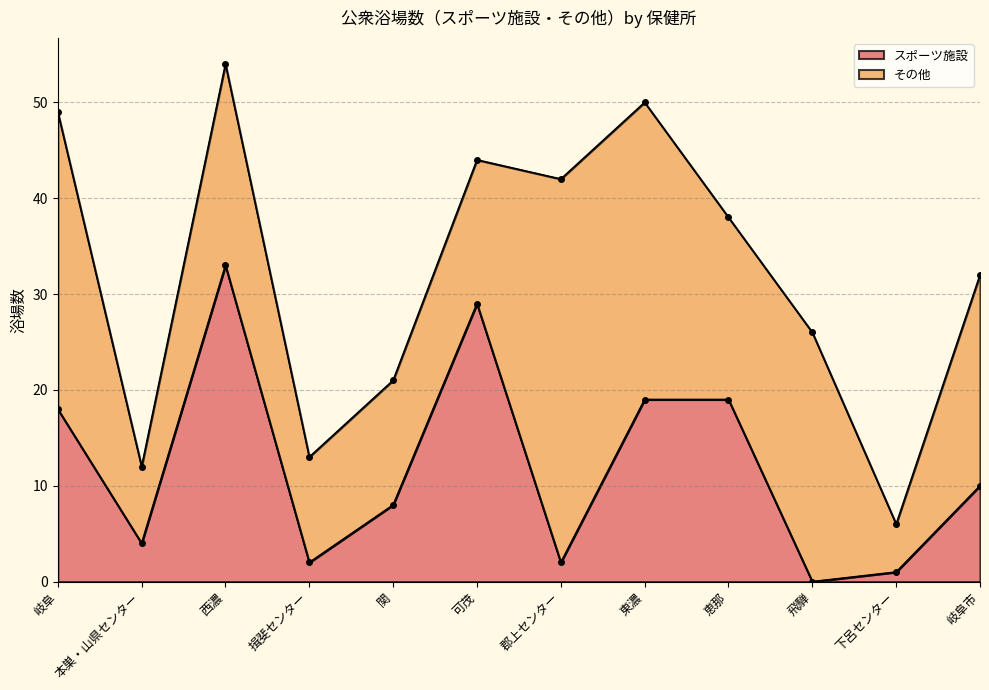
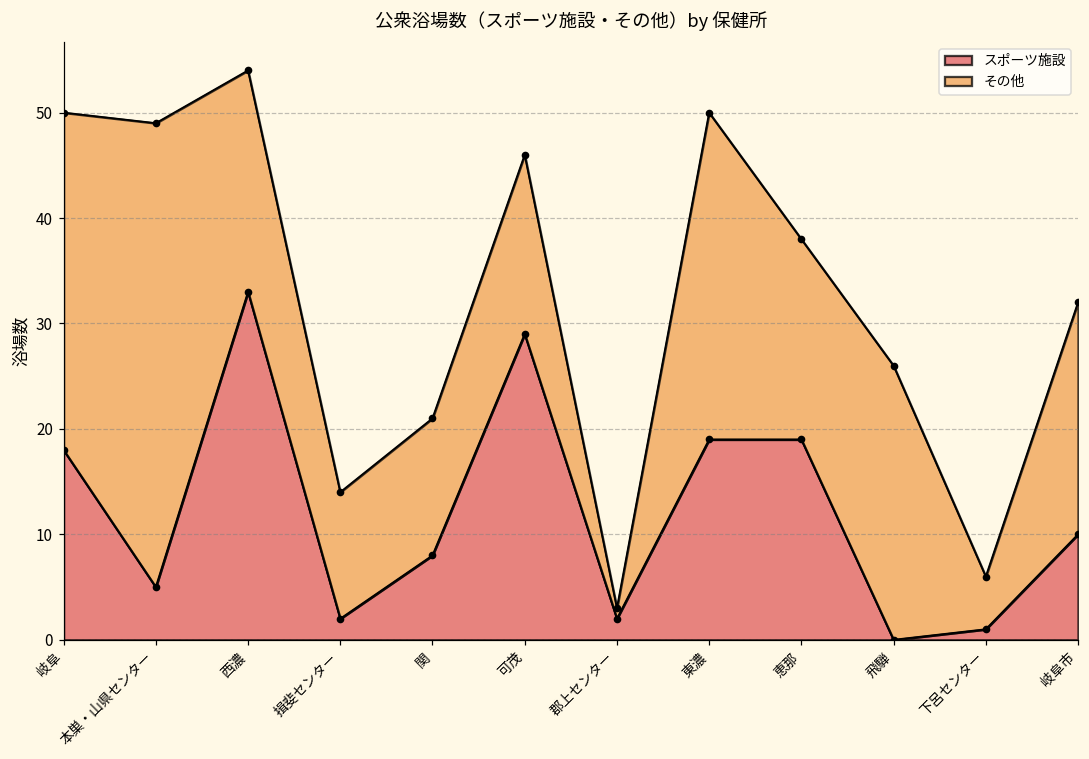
その他, 岐阜: 31 -> 32
スポーツ施設, 本巣・山県センター: 4 -> 5
その他, 本巣・山県センター: 8 -> 44
その他, 揖斐センター: 11 -> 12
その他, 可茂: 15 -> 17
その他, 郡上センター: 40 -> 1
